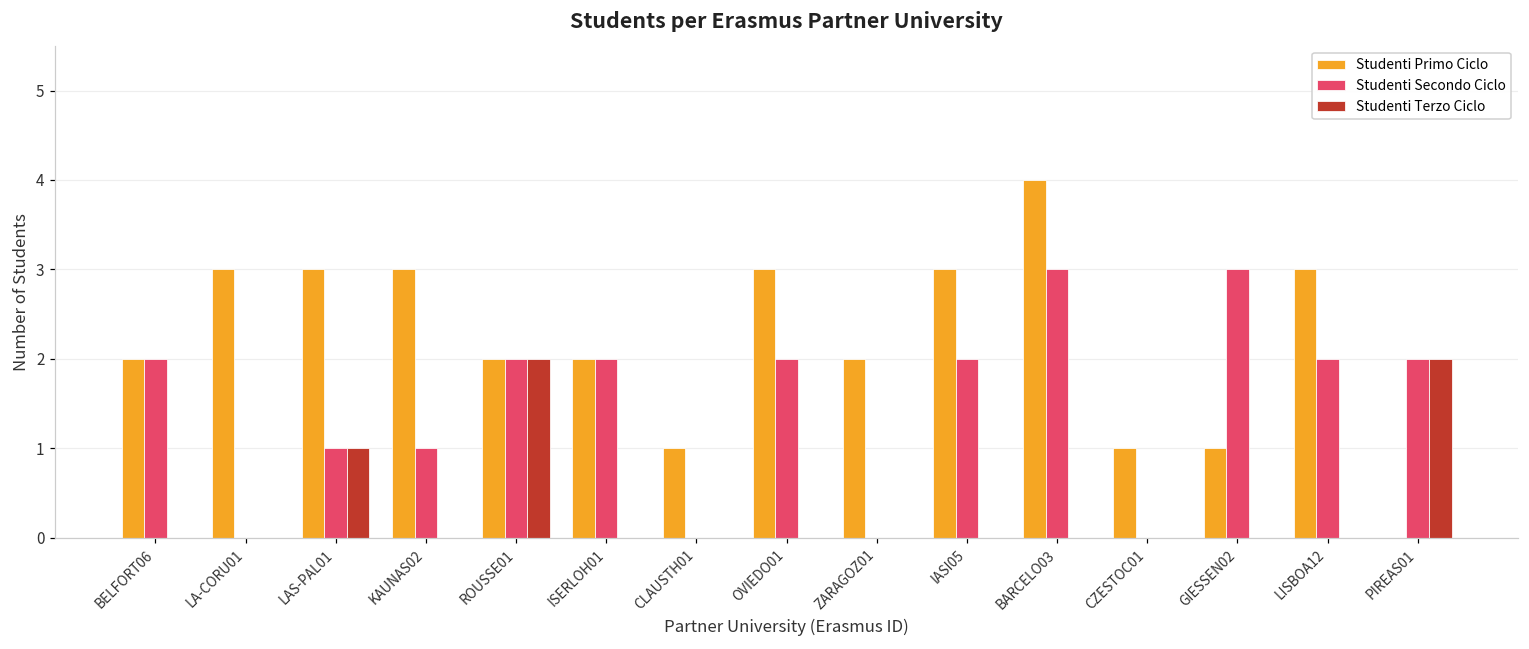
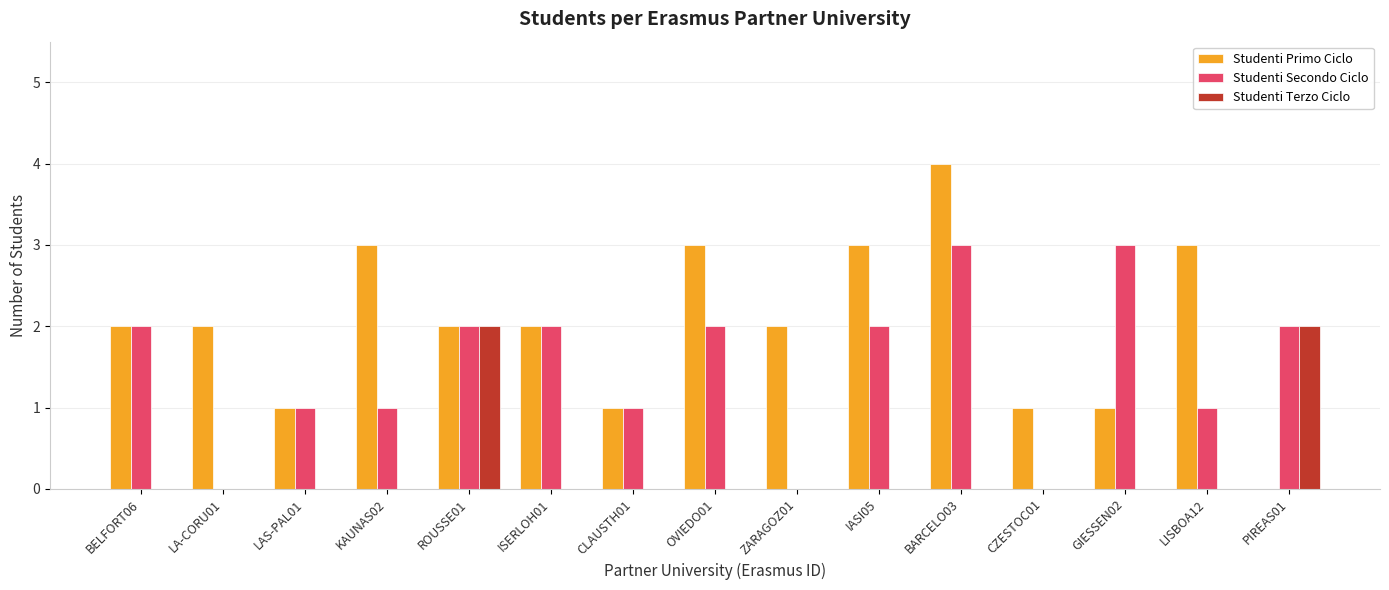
Studenti Primo Ciclo, LA-CORU01: 3 -> 2
Studenti Primo Ciclo, LAS-PAL01: 3 -> 1
Studenti Terzo Ciclo, LAS-PAL01: 1 -> 0
Studenti Secondo Ciclo, CLAUSTH01: 0 -> 1
Studenti Secondo Ciclo, LISBOA12: 2 -> 1
